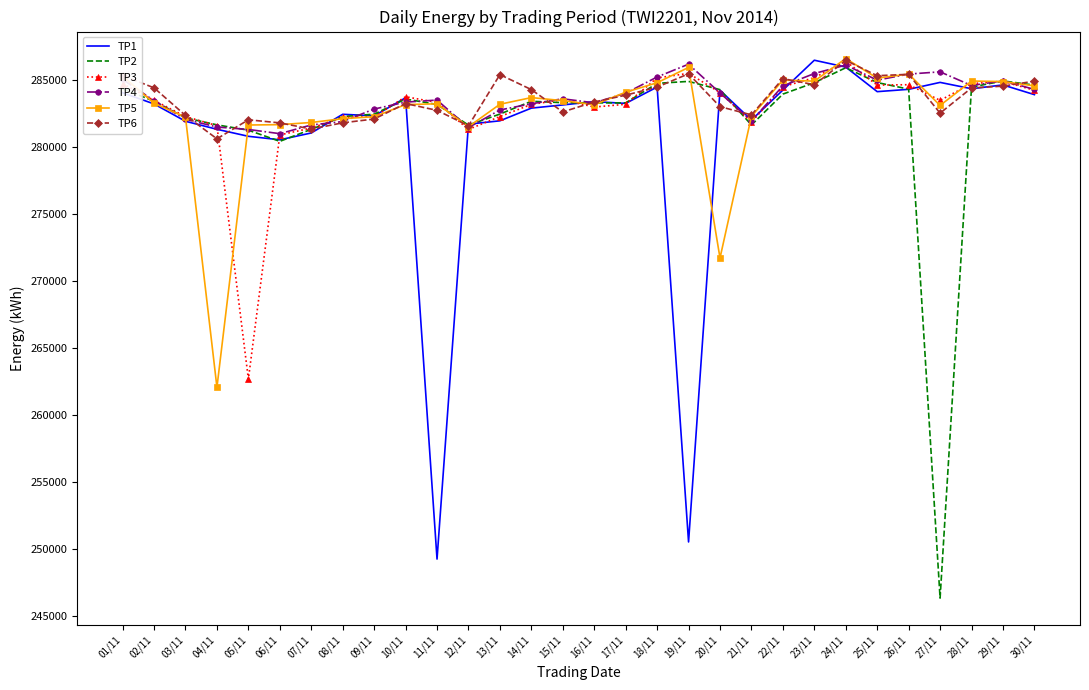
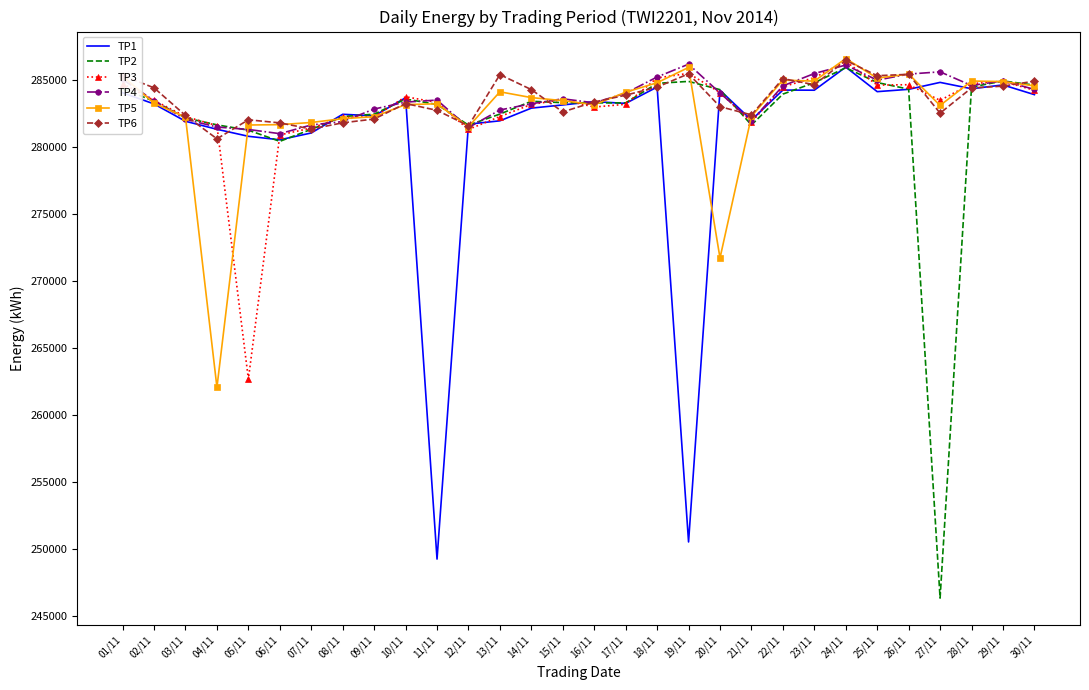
TP5, 13/11: 283200 -> 284100
TP1, 23/11: 286500 -> 284200
